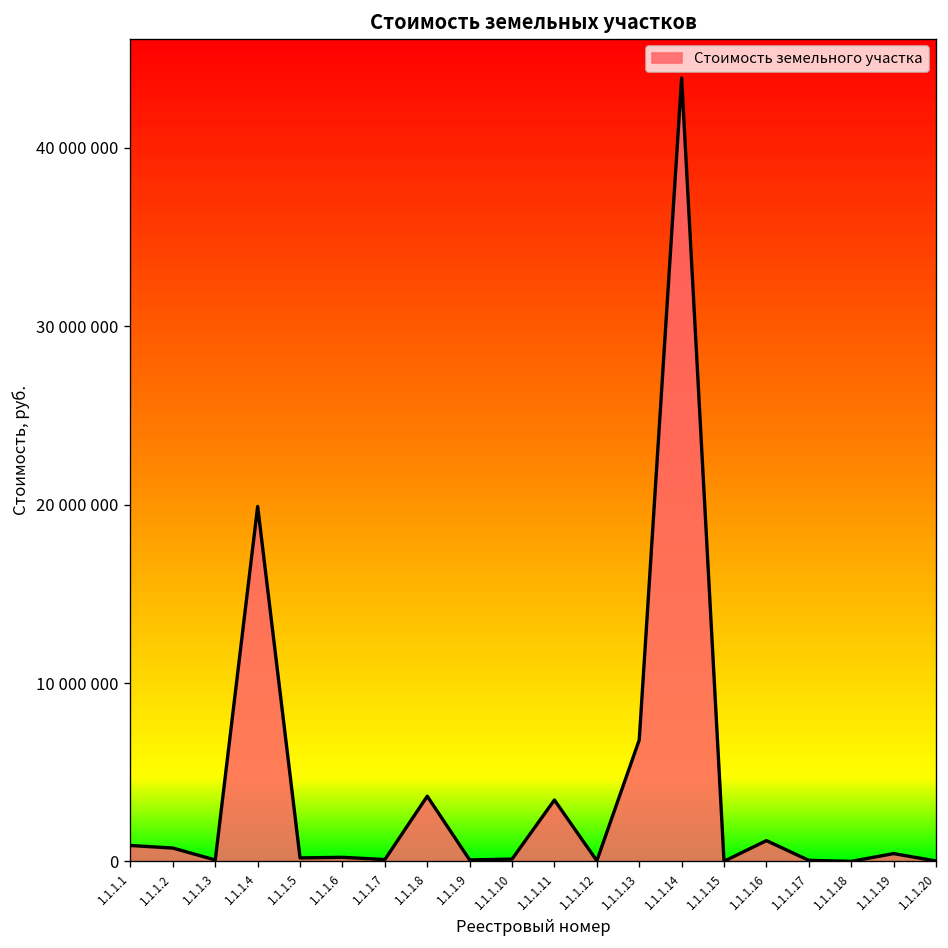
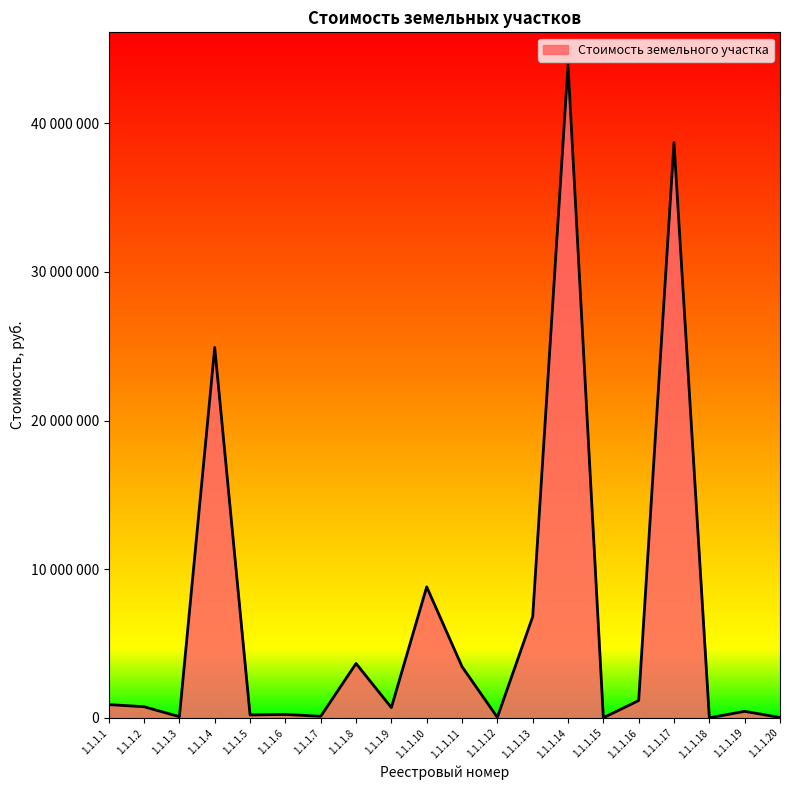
1.1.1.4: 19900000 -> 24900000
1.1.1.9: 100000 -> 700000
1.1.1.10: 100000 -> 8800000
1.1.1.17: 100000 -> 38700000
